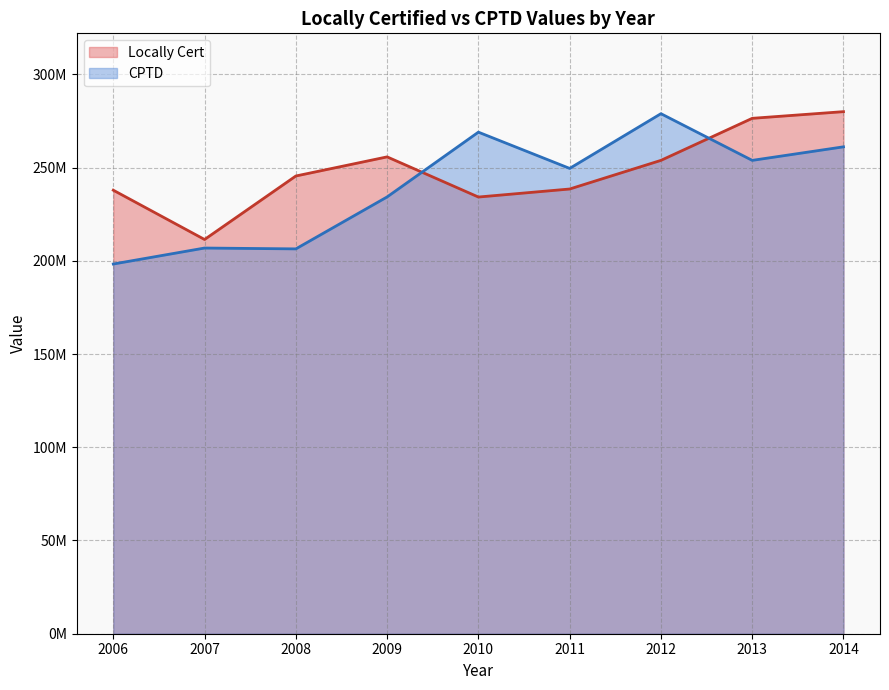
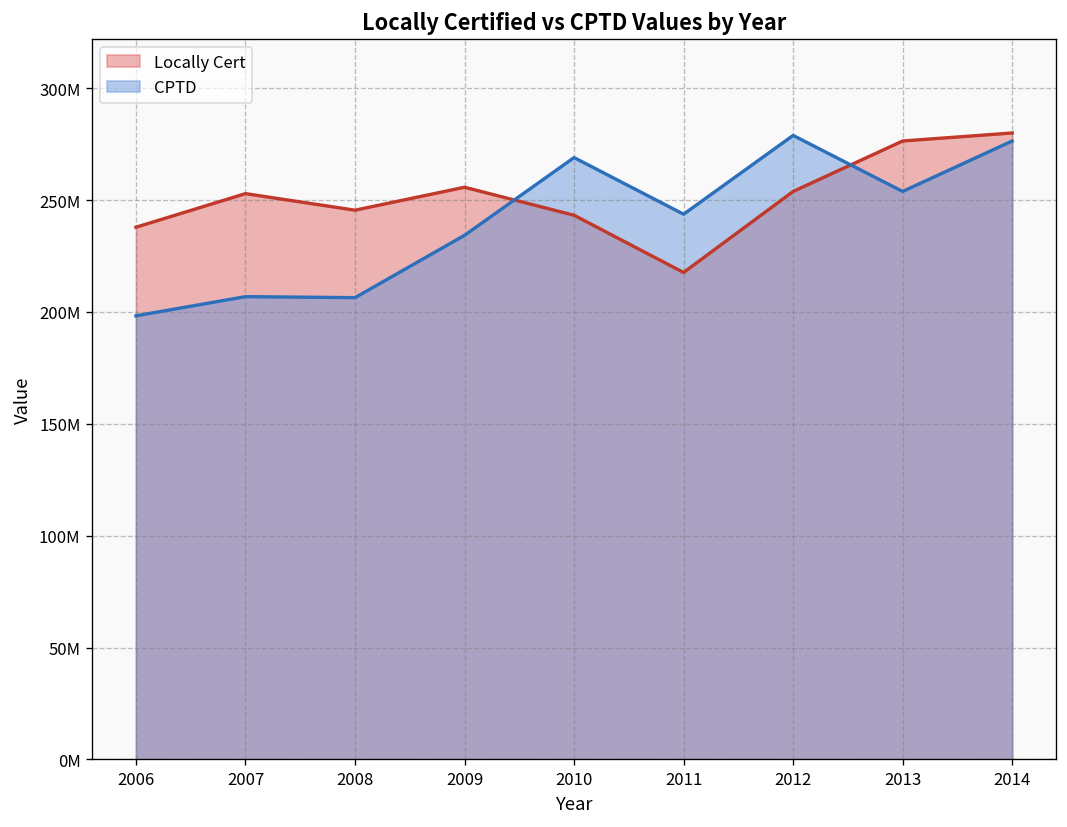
Locally Cert, 2007: 211000000 -> 253000000
Locally Cert, 2010: 234000000 -> 243000000
Locally Cert, 2011: 239000000 -> 218000000
CPTD, 2011: 250000000 -> 244000000
CPTD, 2014: 261000000 -> 276000000
